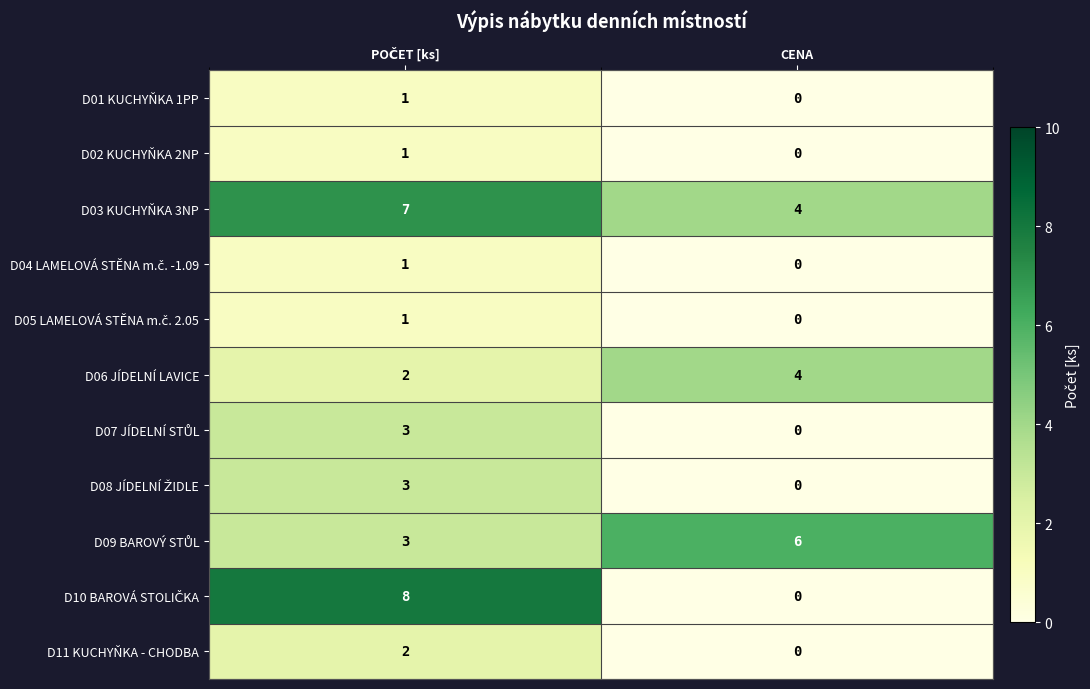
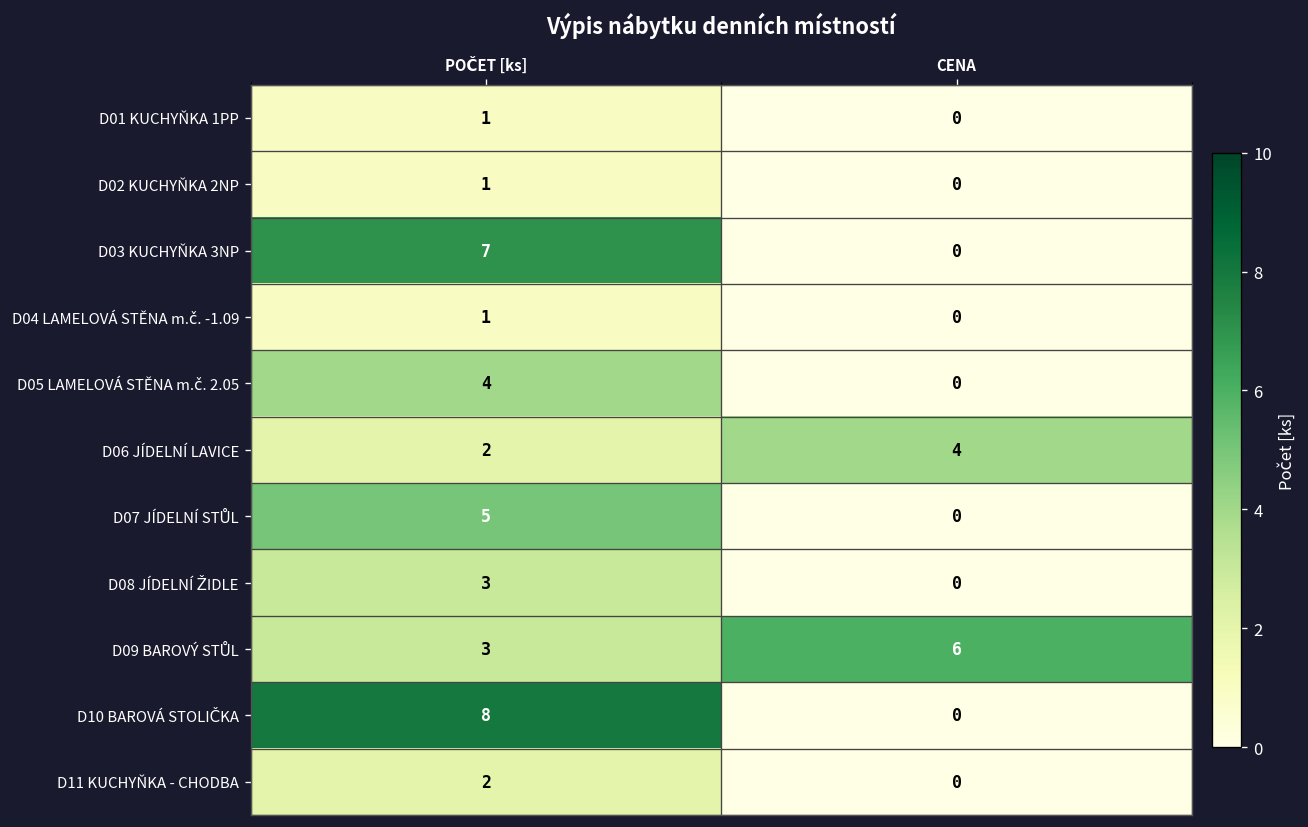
D03 KUCHYŇKA 3NP, CENA: 4 -> 0
D05 LAMELOVÁ STĚNA m.č. 2.05, POČET [ks]: 1 -> 4
D07 JÍDELNÍ STŮL, POČET [ks]: 3 -> 5
